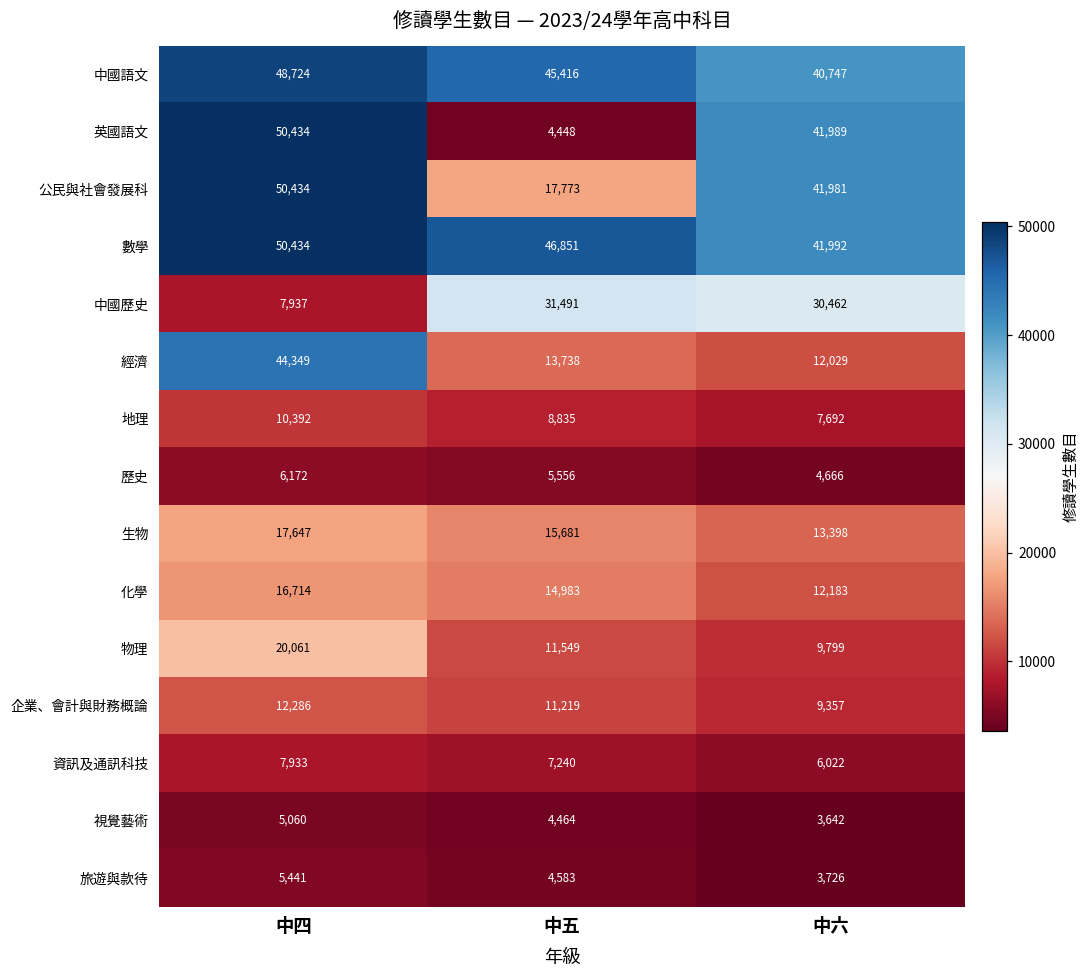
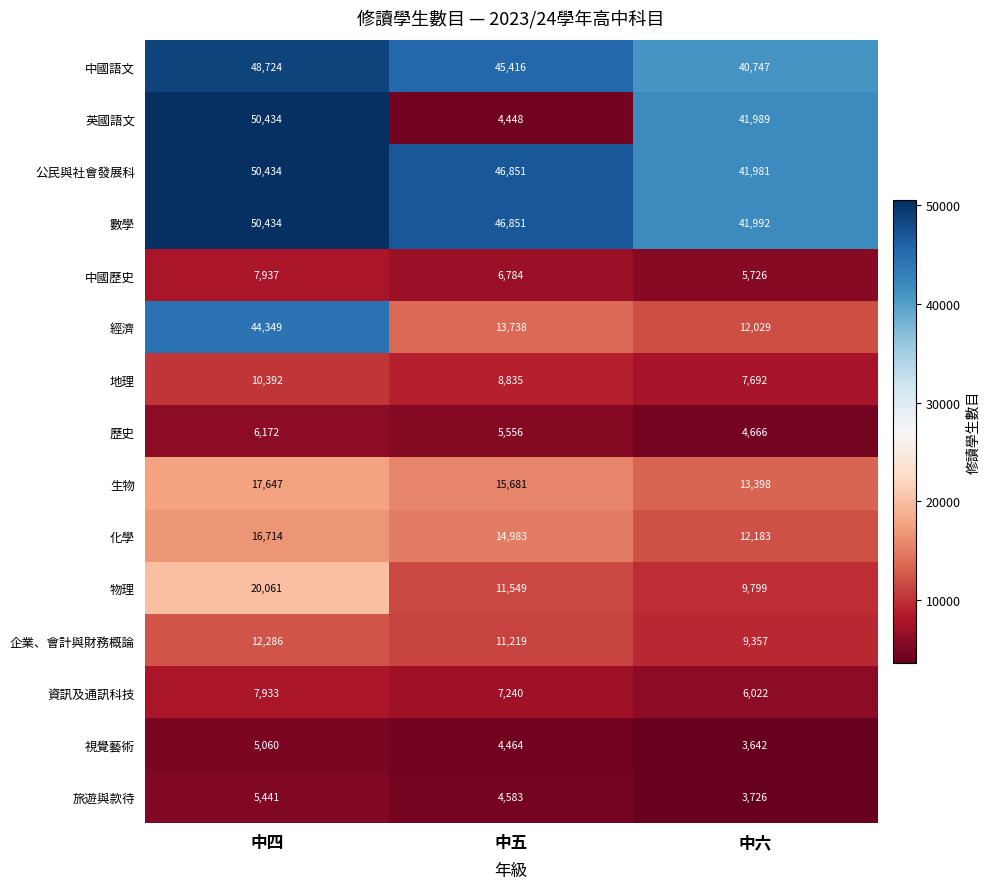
公民與社會發展科, 中五: 17,773 -> 46,851
中國歷史, 中五: 31,491 -> 6,784
中國歷史, 中六: 30,462 -> 5,726
